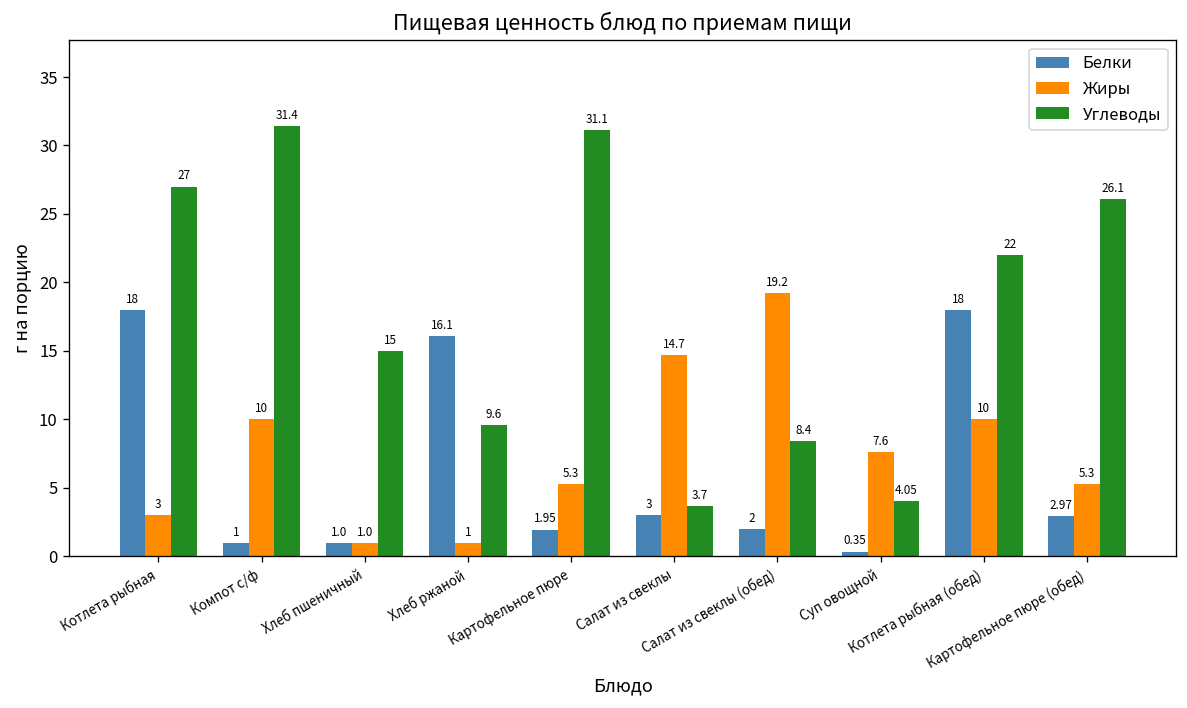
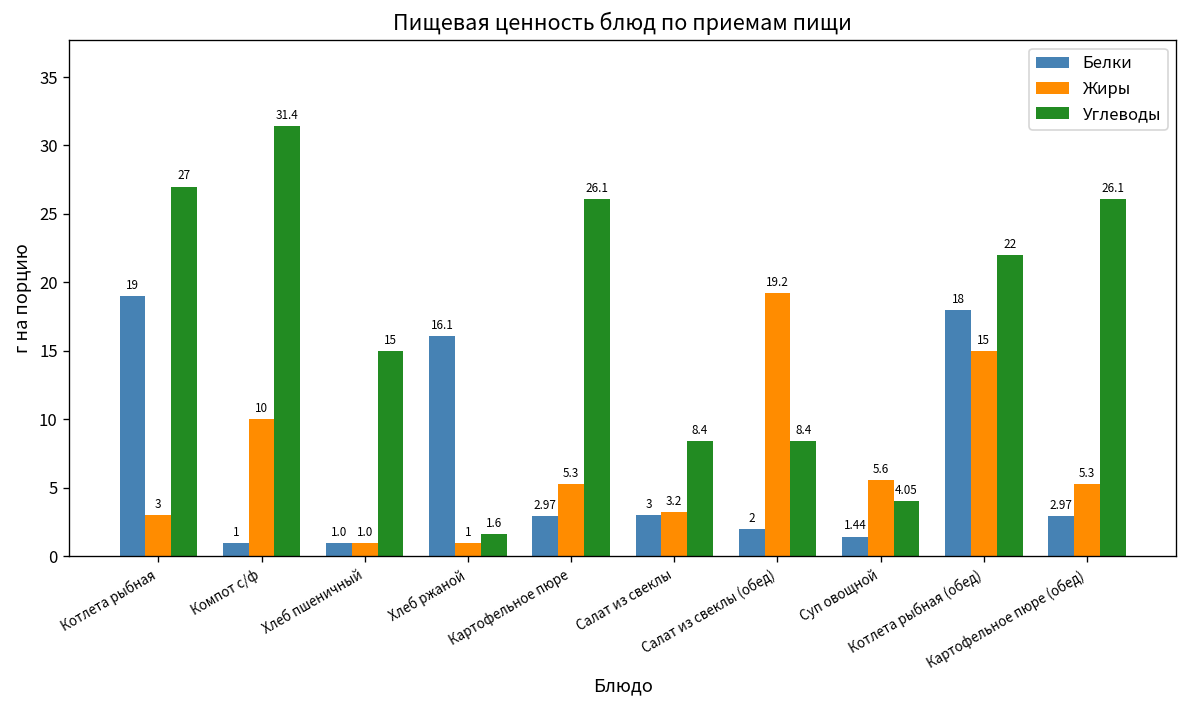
Белки, Котлета рыбная: 18 -> 19
Углеводы, Хлеб ржаной: 9.6 -> 1.6
Белки, Картофельное пюре: 1.95 -> 2.97
Углеводы, Картофельное пюре: 31.1 -> 26.1
Жиры, Салат из свеклы: 14.7 -> 3.2
Углеводы, Салат из свеклы: 3.7 -> 8.4
Белки, Суп овощной: 0.35 -> 1.44
Жиры, Суп овощной: 7.6 -> 5.6
Жиры, Котлета рыбная (обед): 10 -> 15
